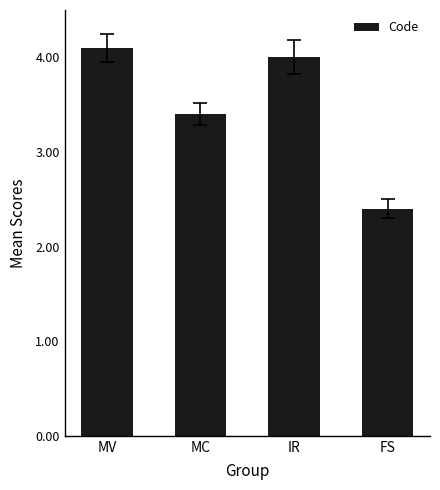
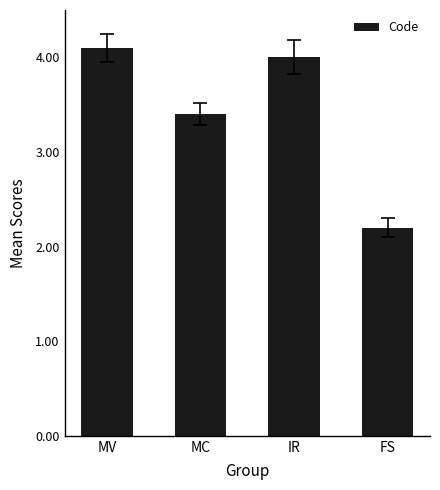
Code, FS: 2.4 -> 2.2
